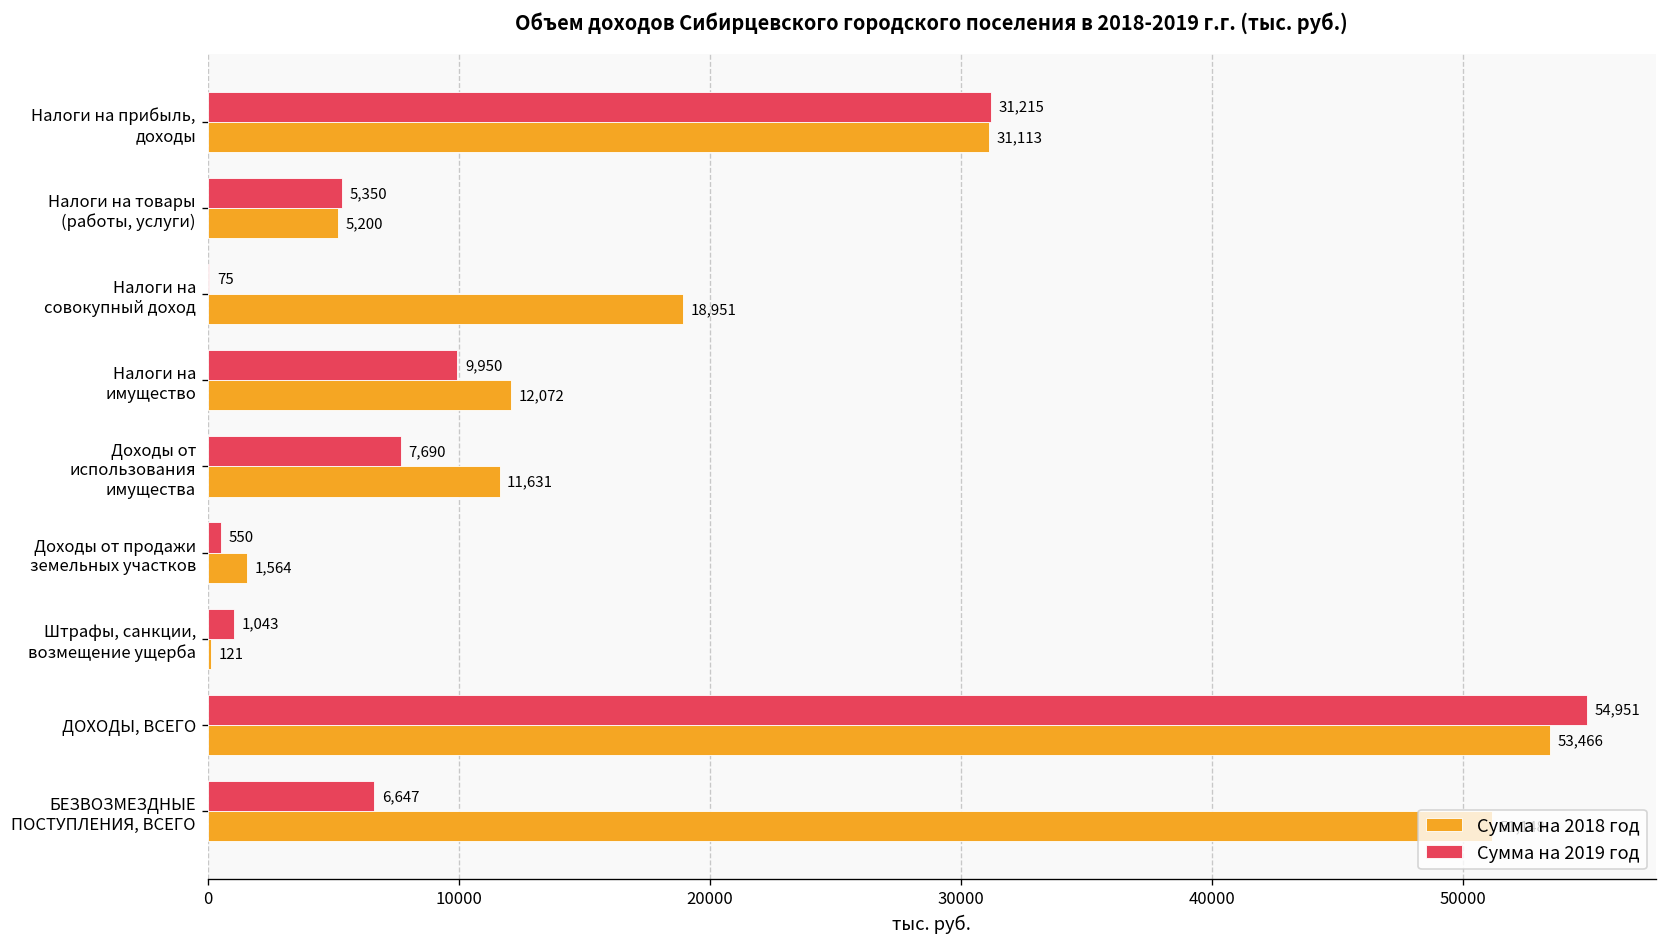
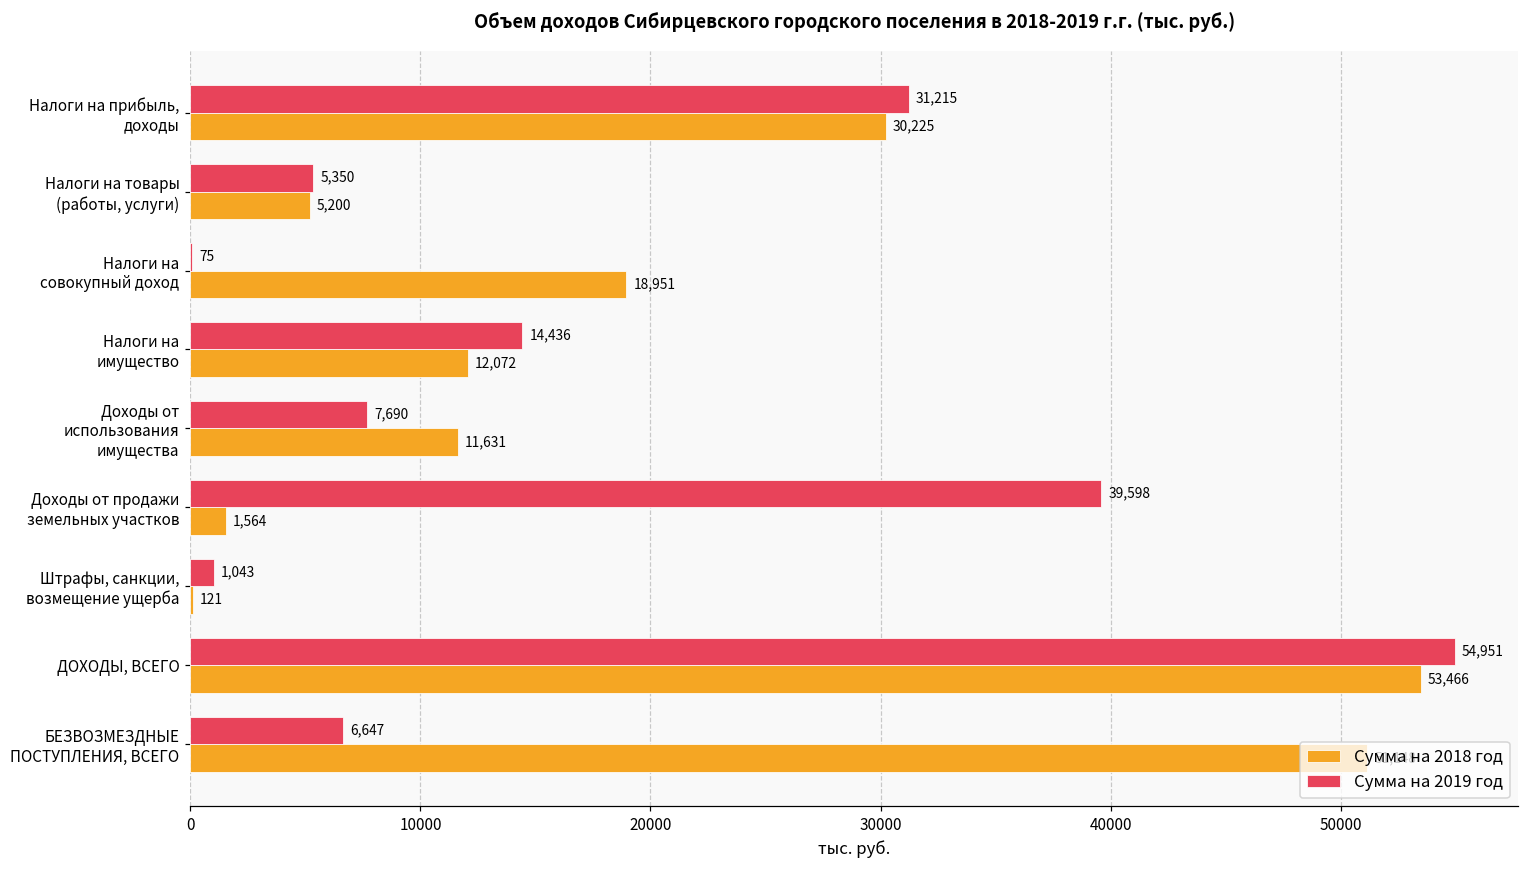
Сумма на 2018 год, Налоги на прибыль, доходы: 31,113 -> 30,225
Сумма на 2019 год, Налоги на имущество: 9,950 -> 14,436
Сумма на 2019 год, Доходы от продажи земельных участков: 550 -> 39,598
